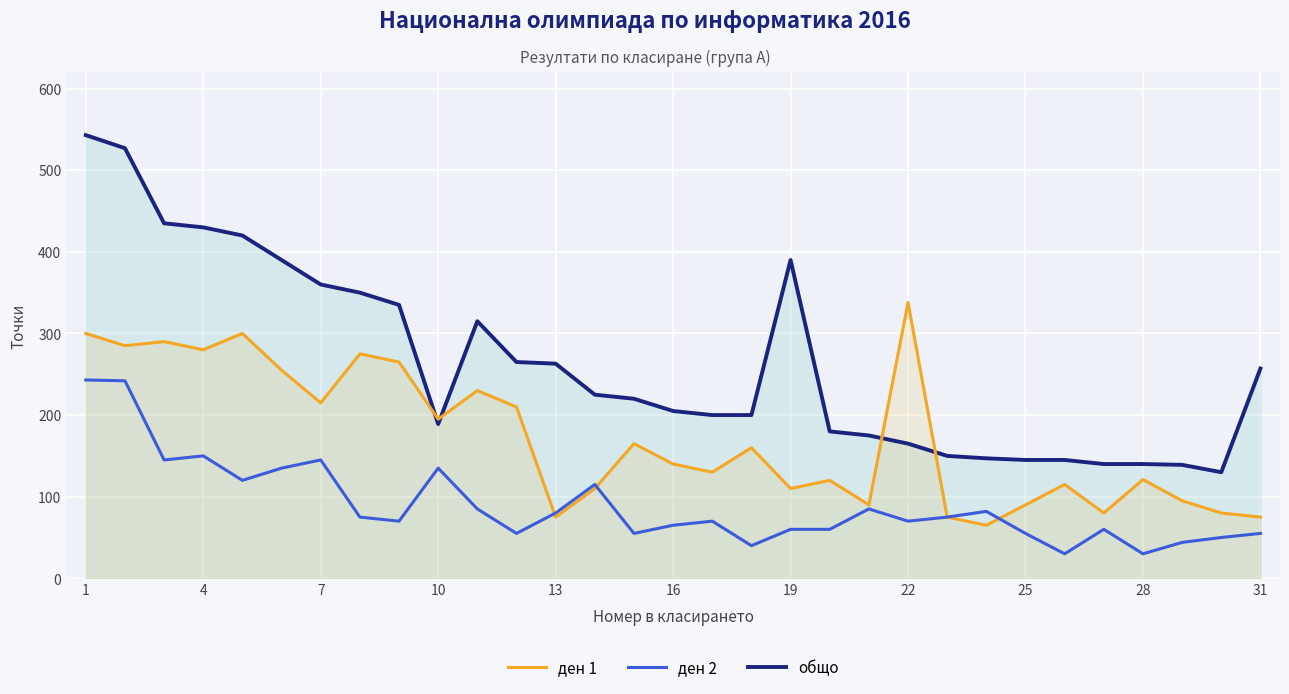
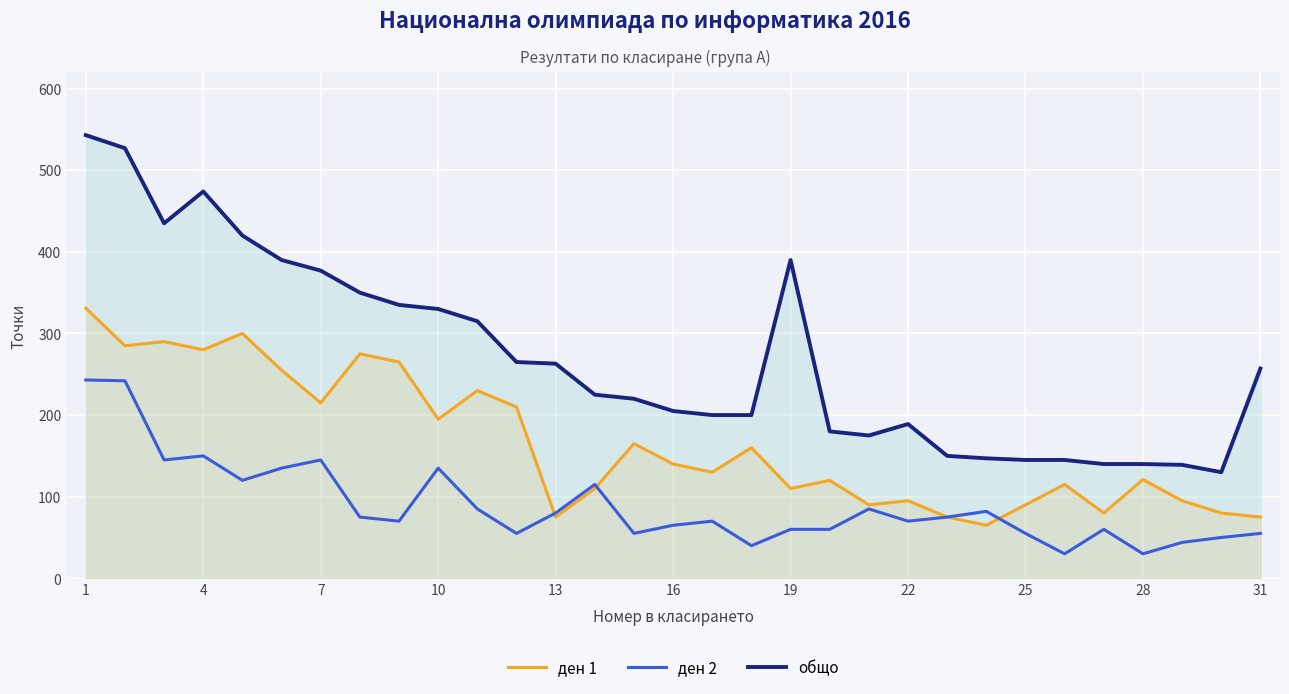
ден 1, 1: 300 -> 330
общо, 4: 430 -> 470
общо, 7: 360 -> 380
общо, 10: 190 -> 330
общо, 22: 170 -> 190
ден 1, 22: 340 -> 100
